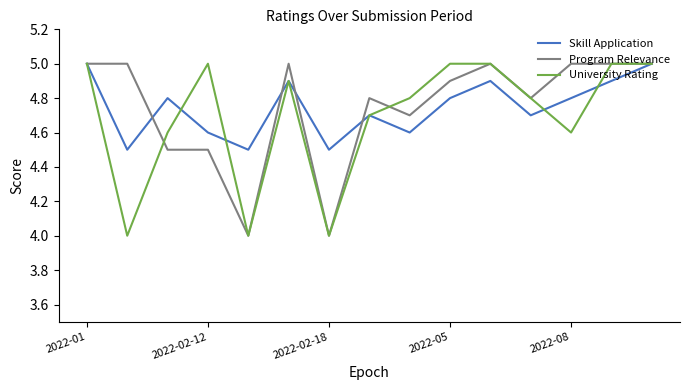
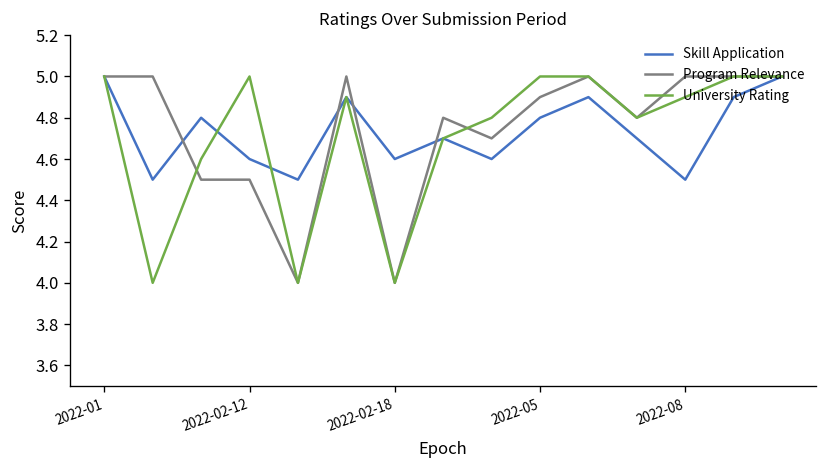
Skill Application, 2022-02-18: 4.5 -> 4.6
Skill Application, 2022-08: 4.8 -> 4.5
University Rating, 2022-08: 4.6 -> 4.9
